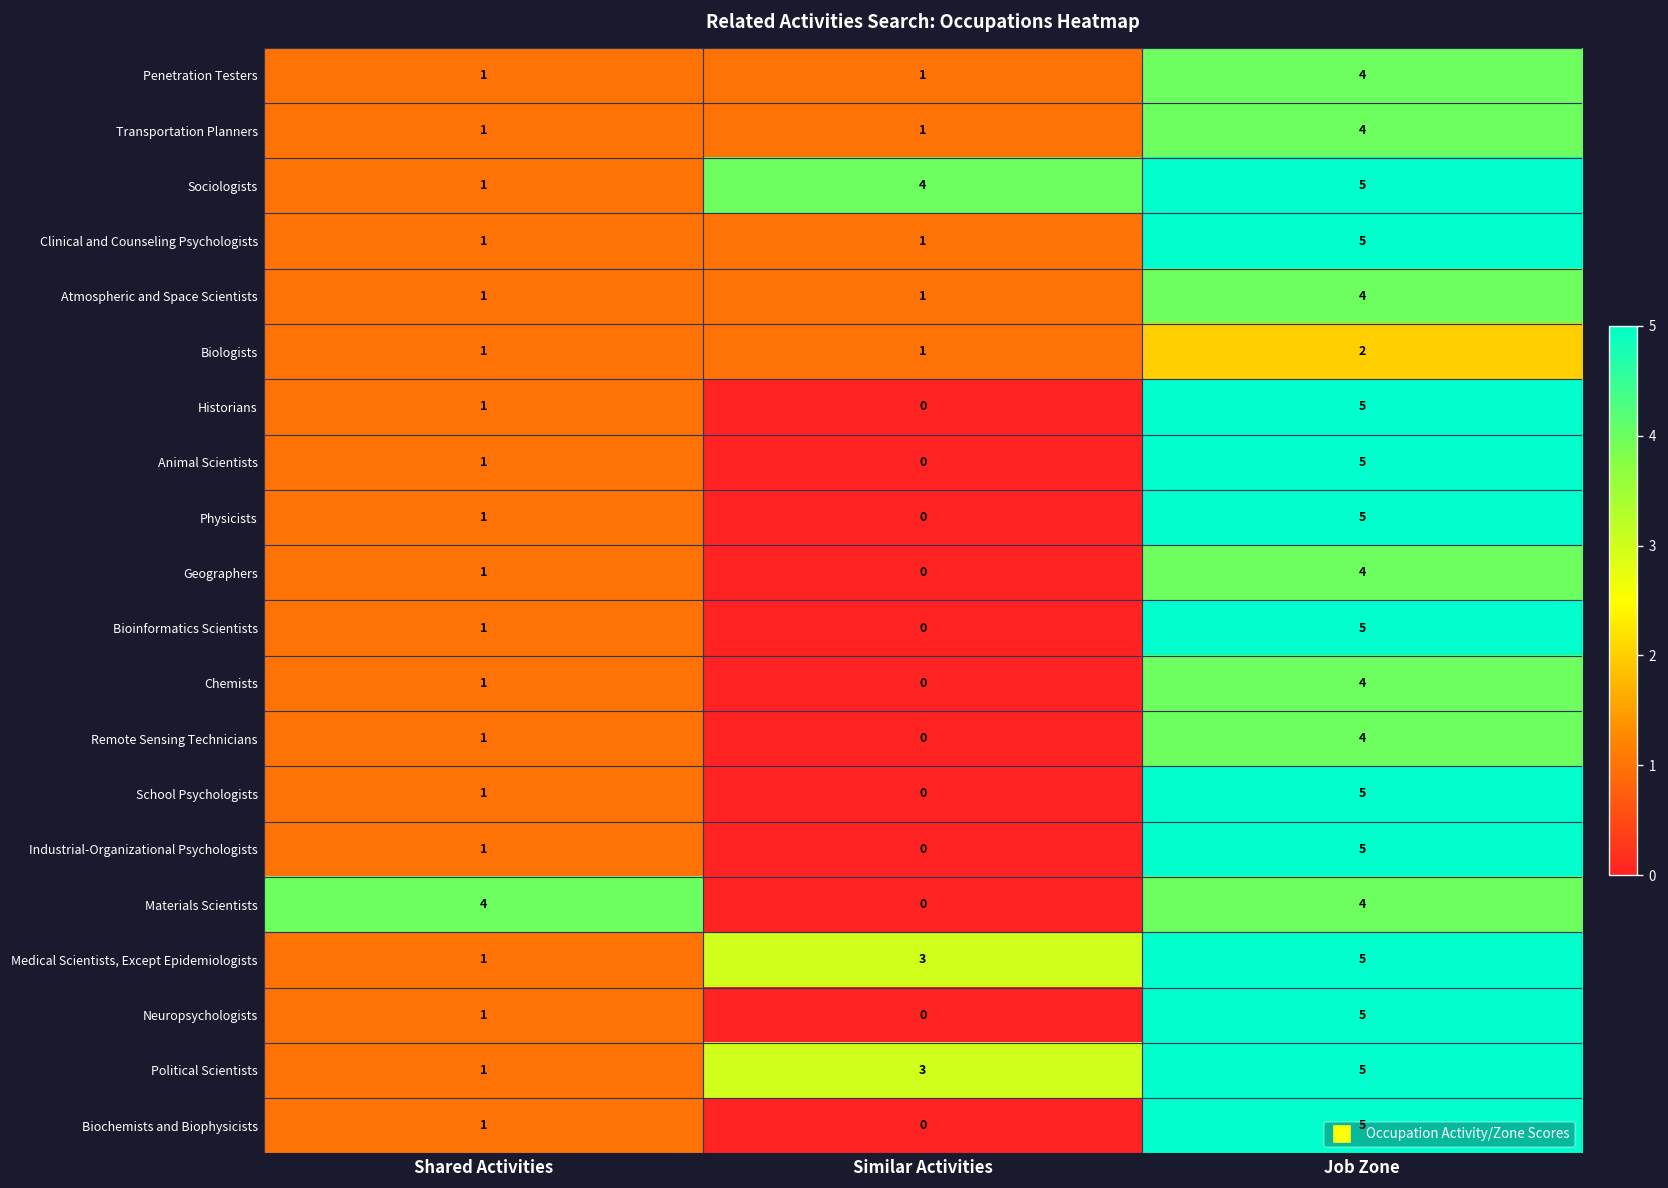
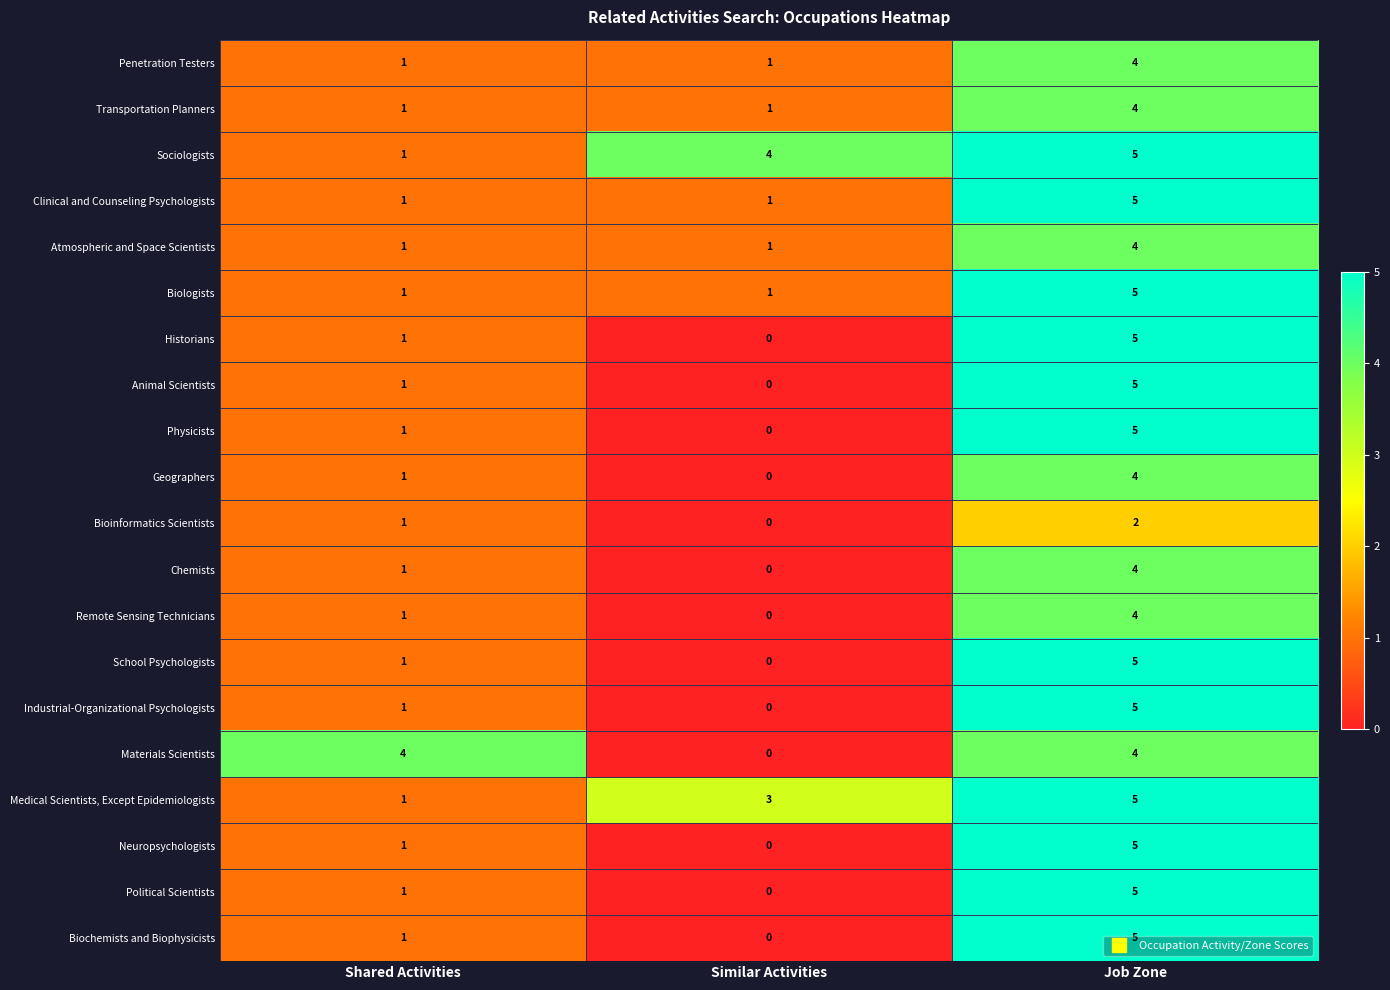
Biologists, Job Zone: 2 -> 5
Bioinformatics Scientists, Job Zone: 5 -> 2
Political Scientists, Similar Activities: 3 -> 0
